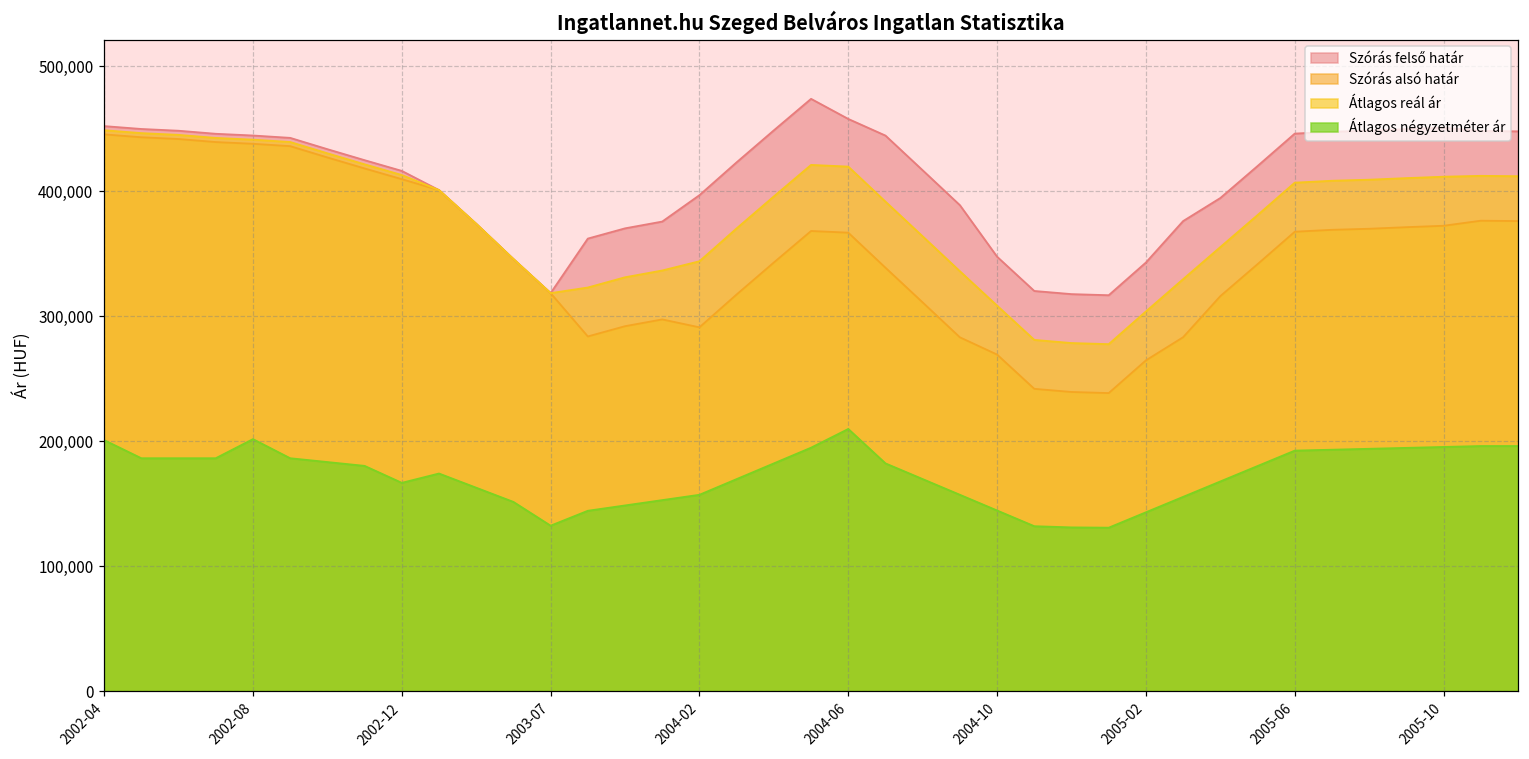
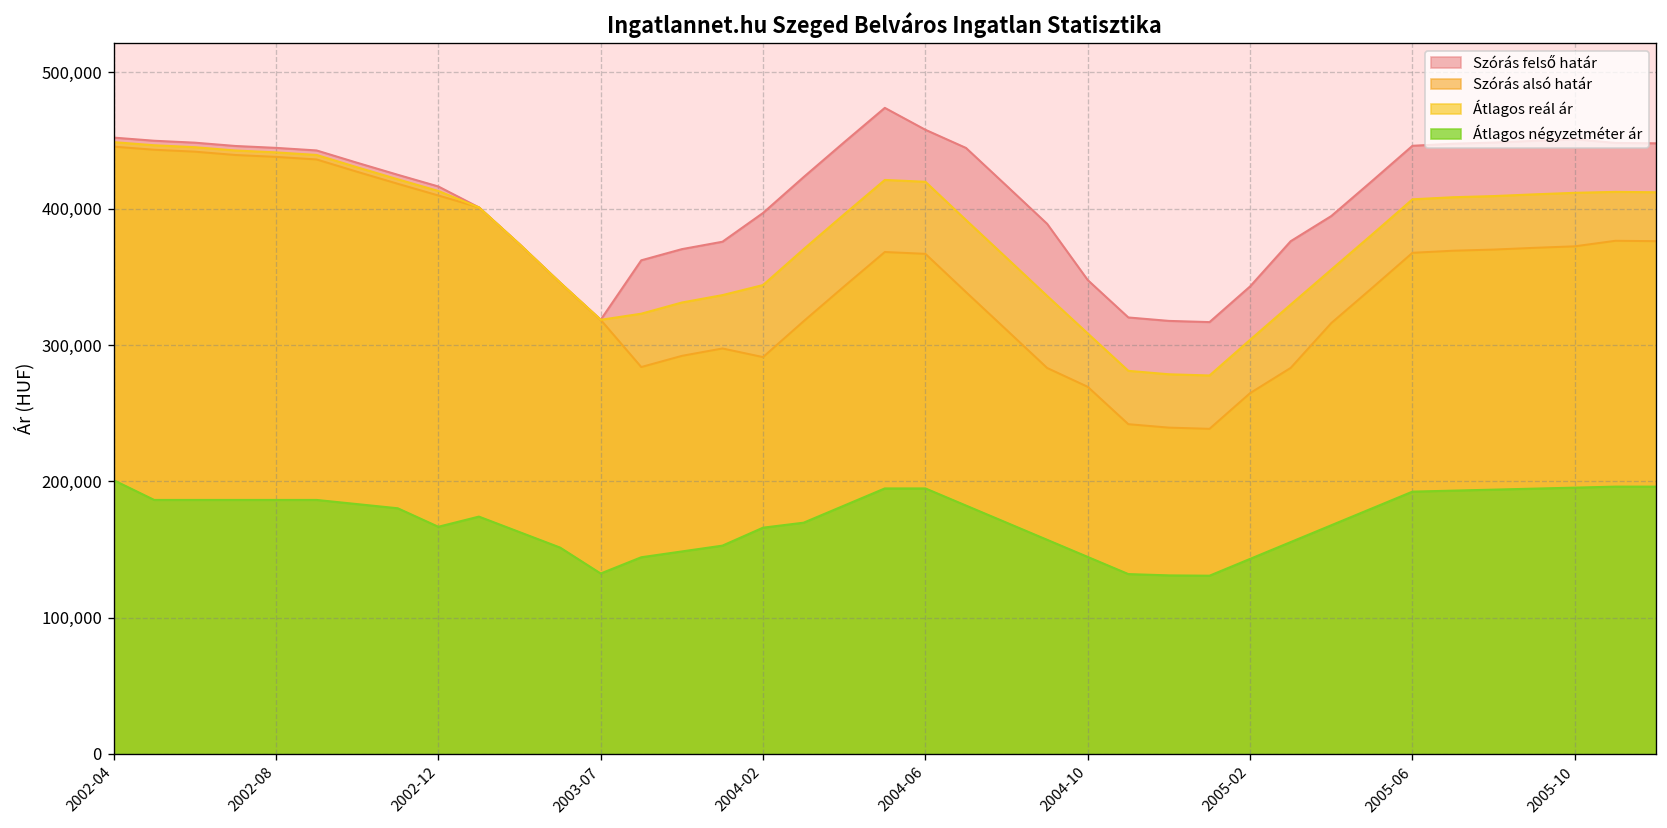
Átlagos négyzetméter ár, 2002-08: 202,000 -> 186,000
Átlagos négyzetméter ár, 2004-02: 157,000 -> 166,000
Átlagos négyzetméter ár, 2004-06: 210,000 -> 195,000
